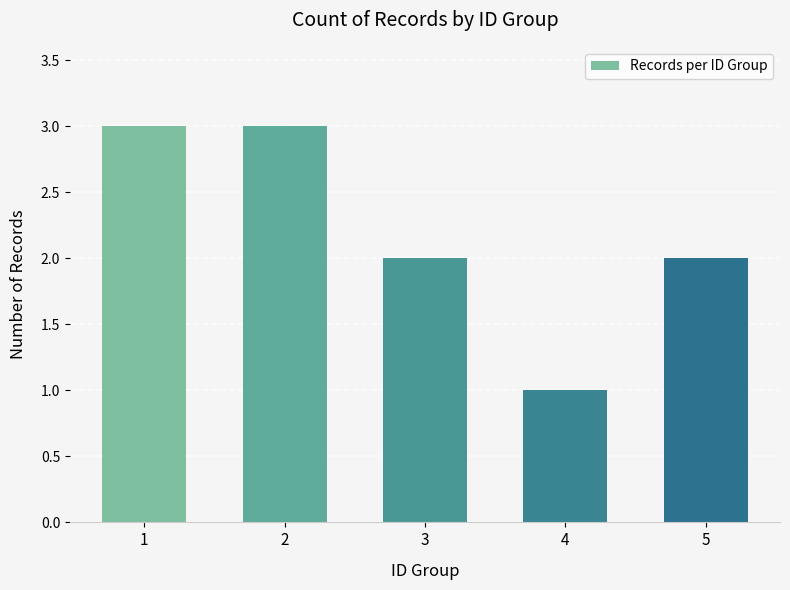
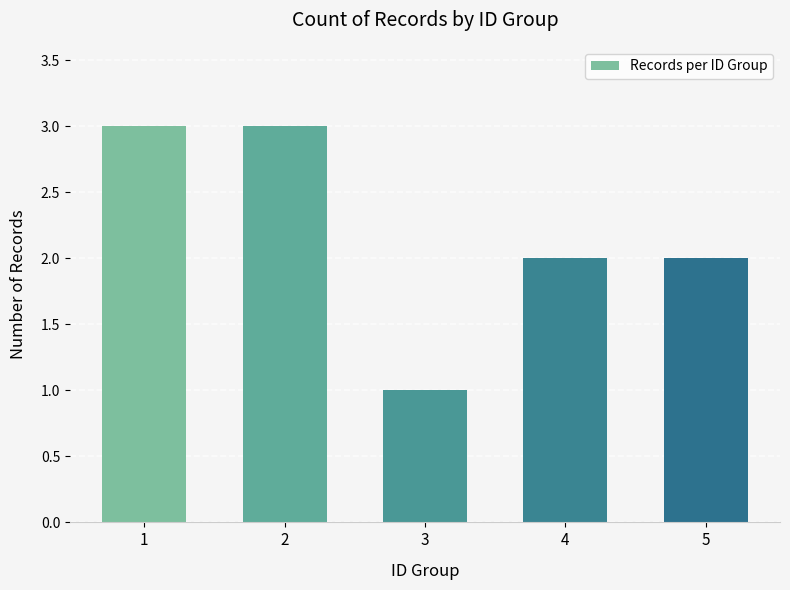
3: 2 -> 1
4: 1 -> 2
